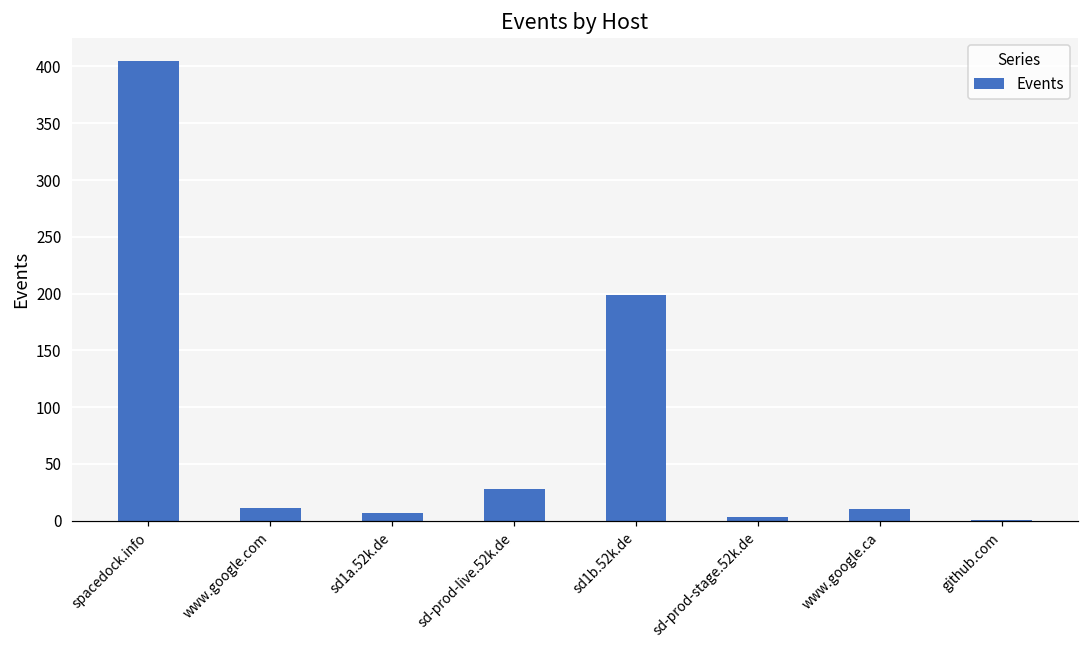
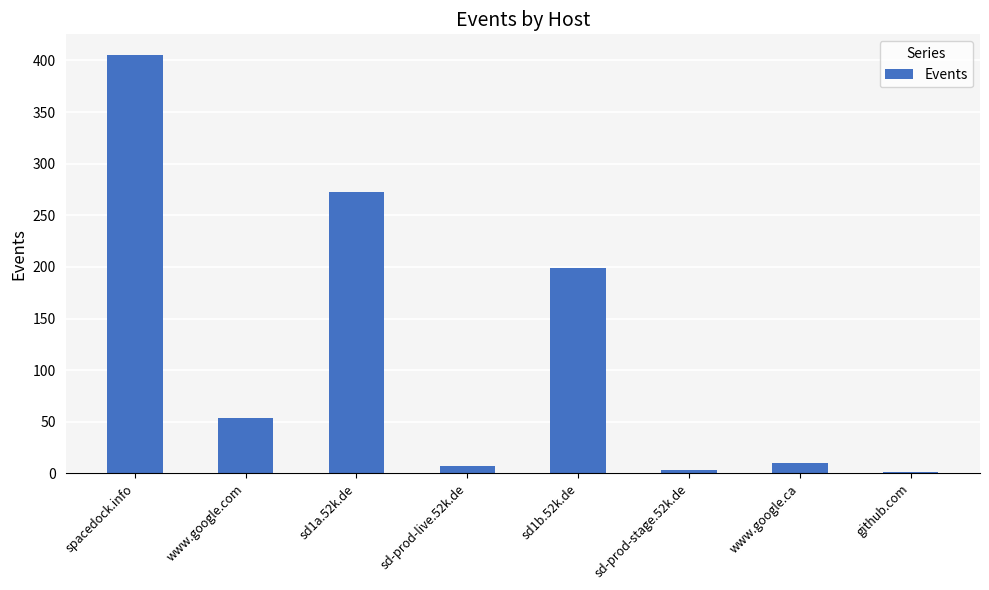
www.google.com: 11 -> 54
sd1a.52k.de: 7 -> 273
sd-prod-live.52k.de: 28 -> 7
